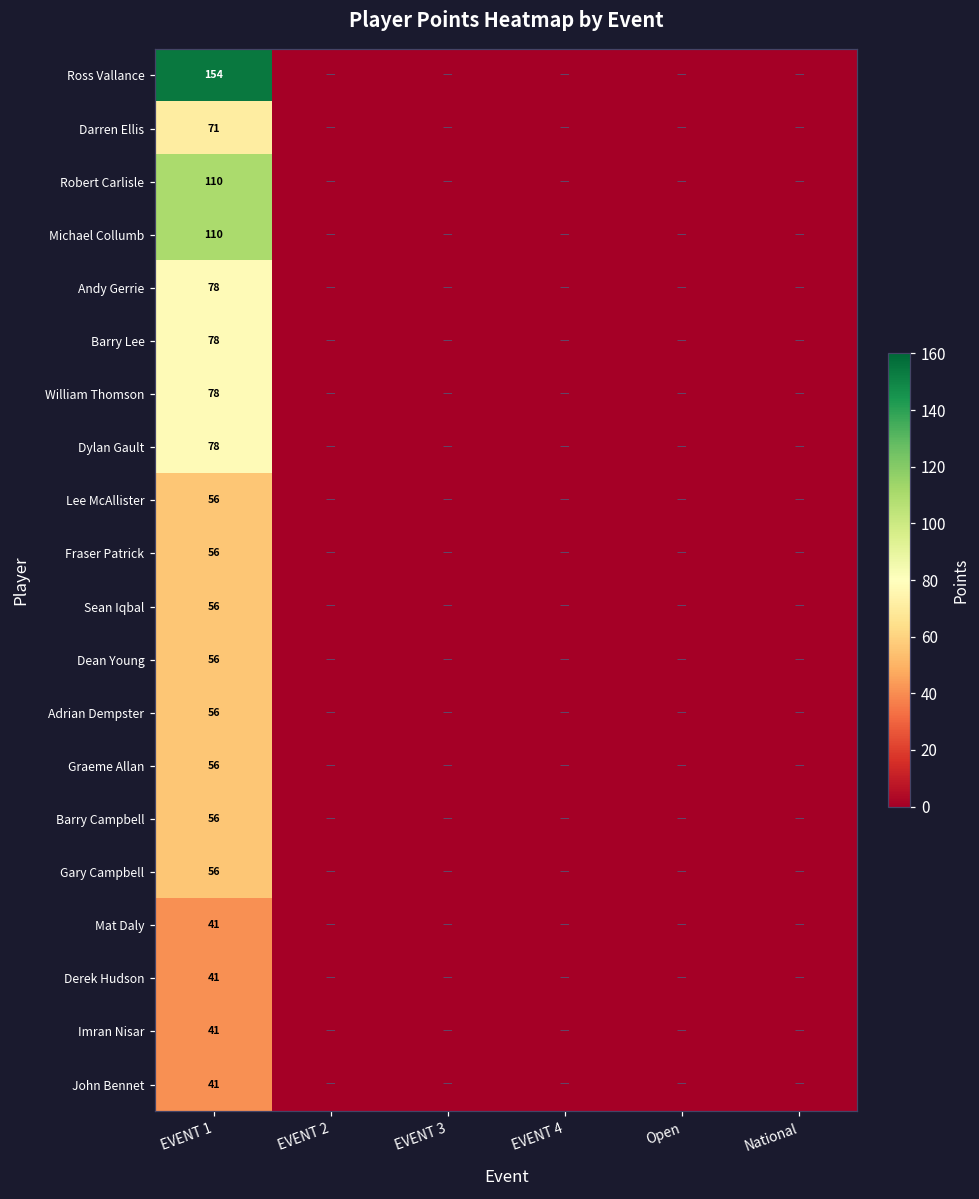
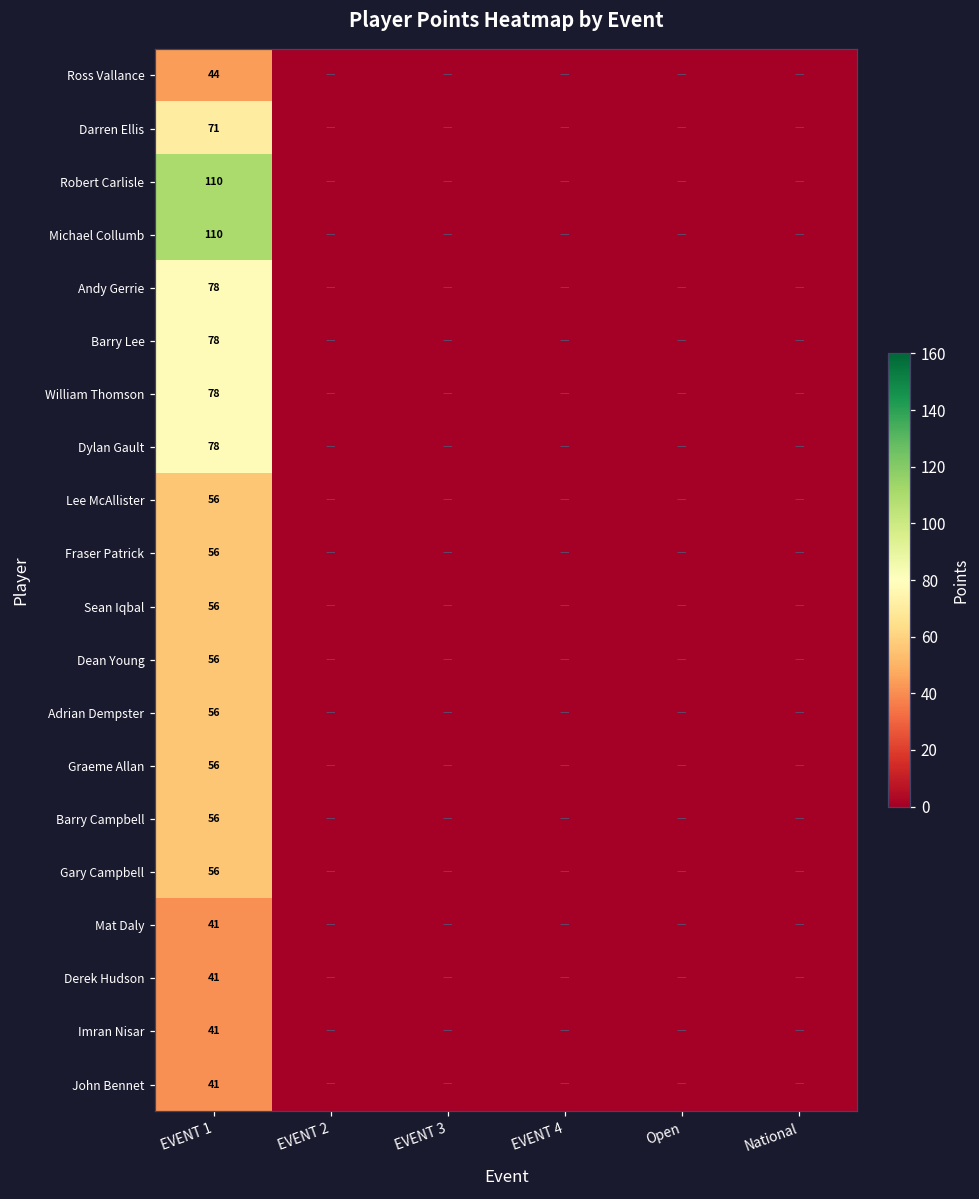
Ross Vallance, EVENT 1: 154 -> 44
